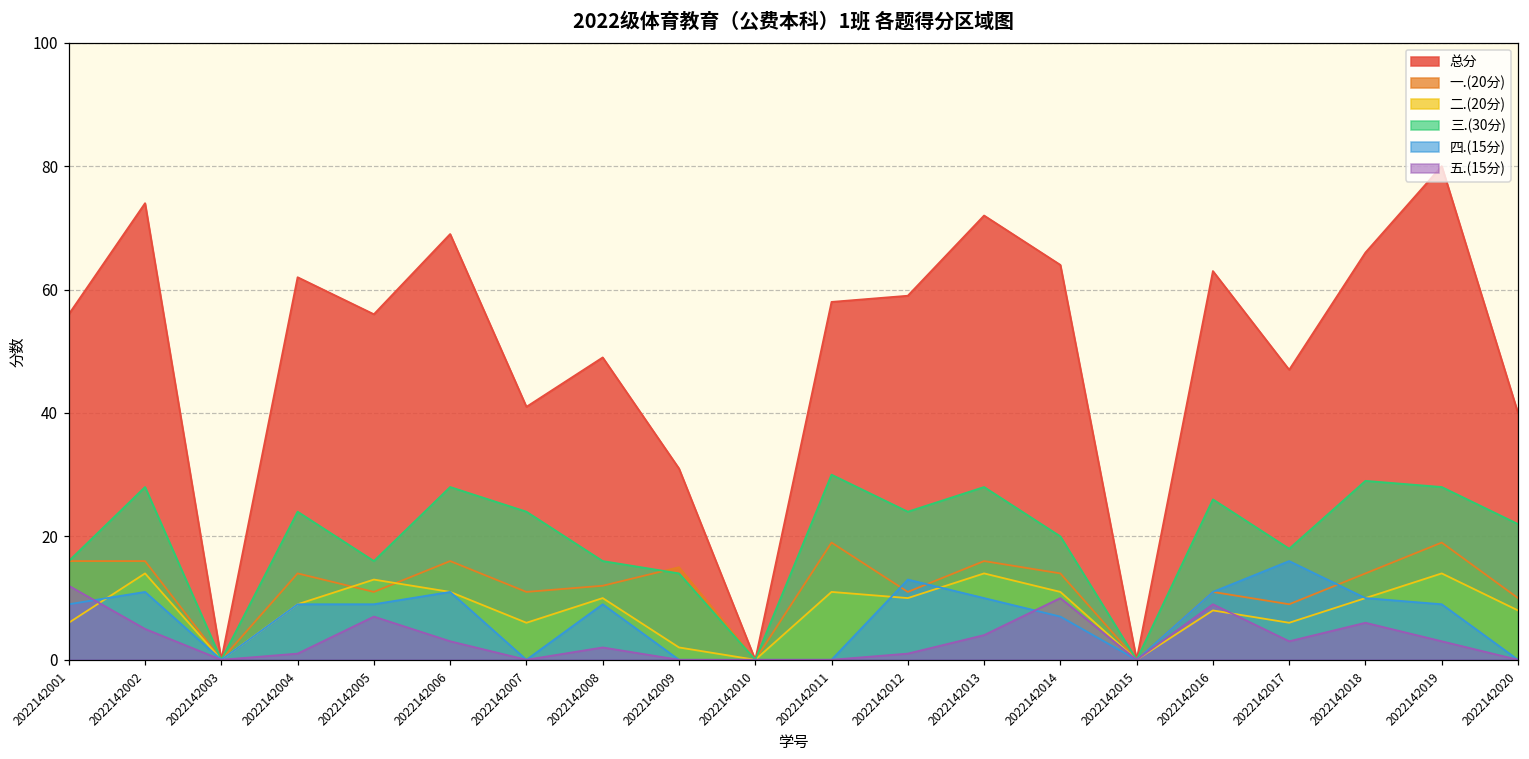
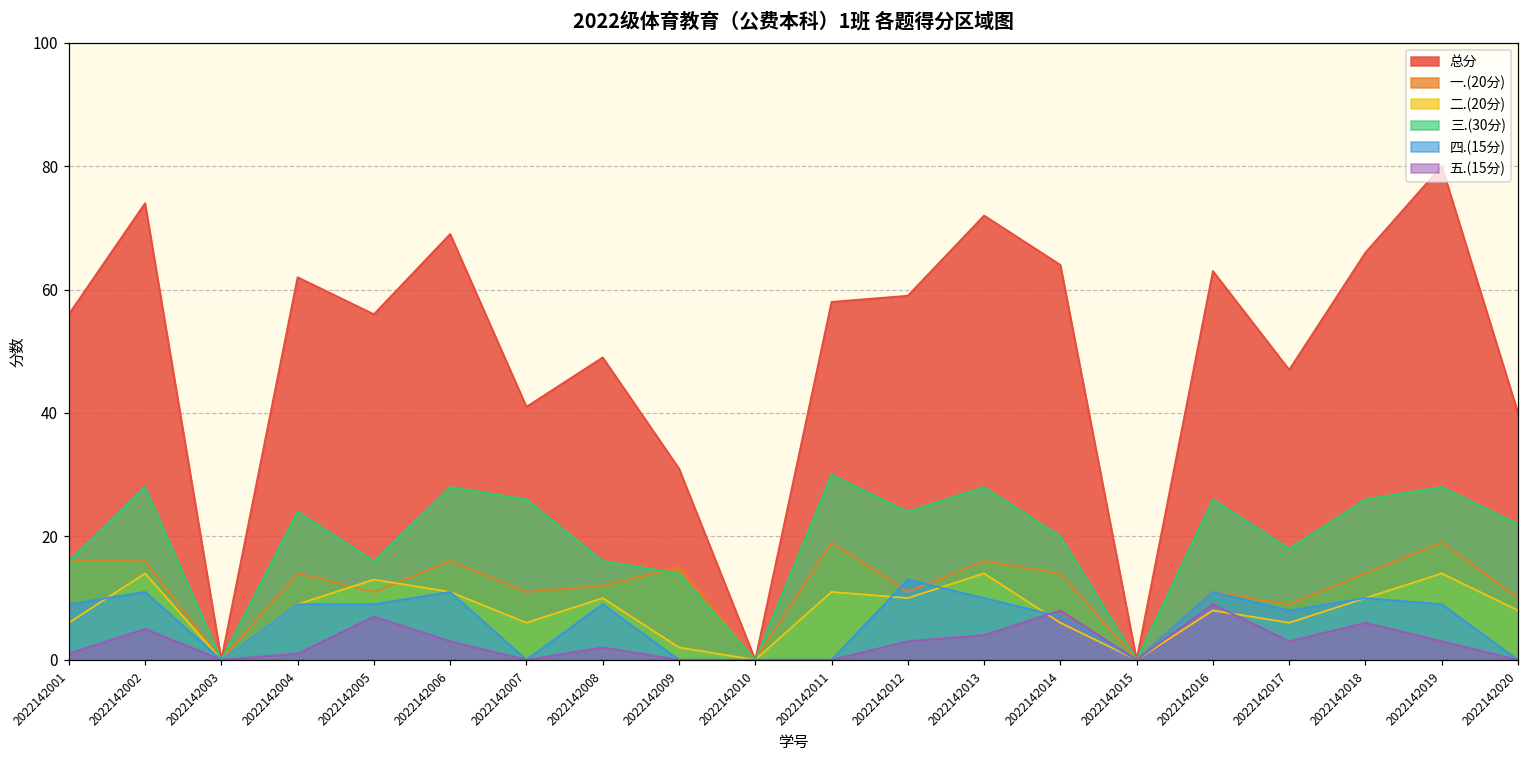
五.(15分), 2022142001: 12 -> 1
三.(30分), 2022142007: 24 -> 26
五.(15分), 2022142012: 1 -> 3
二.(20分), 2022142014: 11 -> 6
五.(15分), 2022142014: 10 -> 8
四.(15分), 2022142017: 16 -> 8
三.(30分), 2022142018: 29 -> 26
